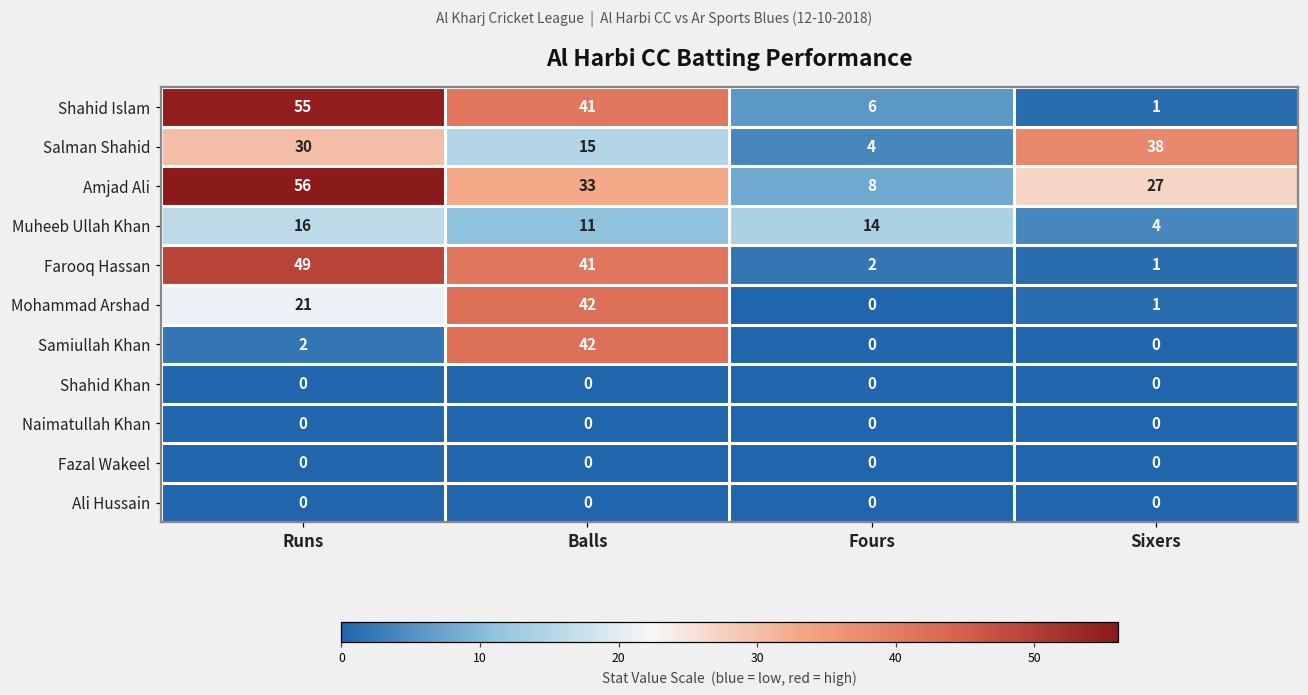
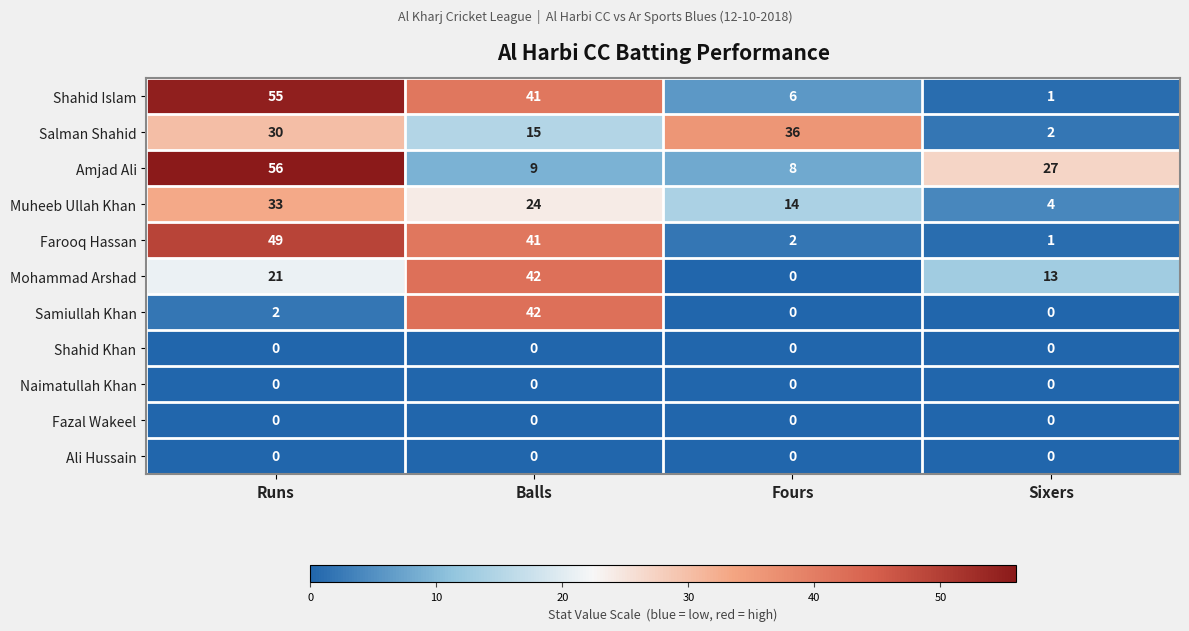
Salman Shahid, Fours: 4 -> 36
Salman Shahid, Sixers: 38 -> 2
Amjad Ali, Balls: 33 -> 9
Muheeb Ullah Khan, Runs: 16 -> 33
Muheeb Ullah Khan, Balls: 11 -> 24
Mohammad Arshad, Sixers: 1 -> 13
